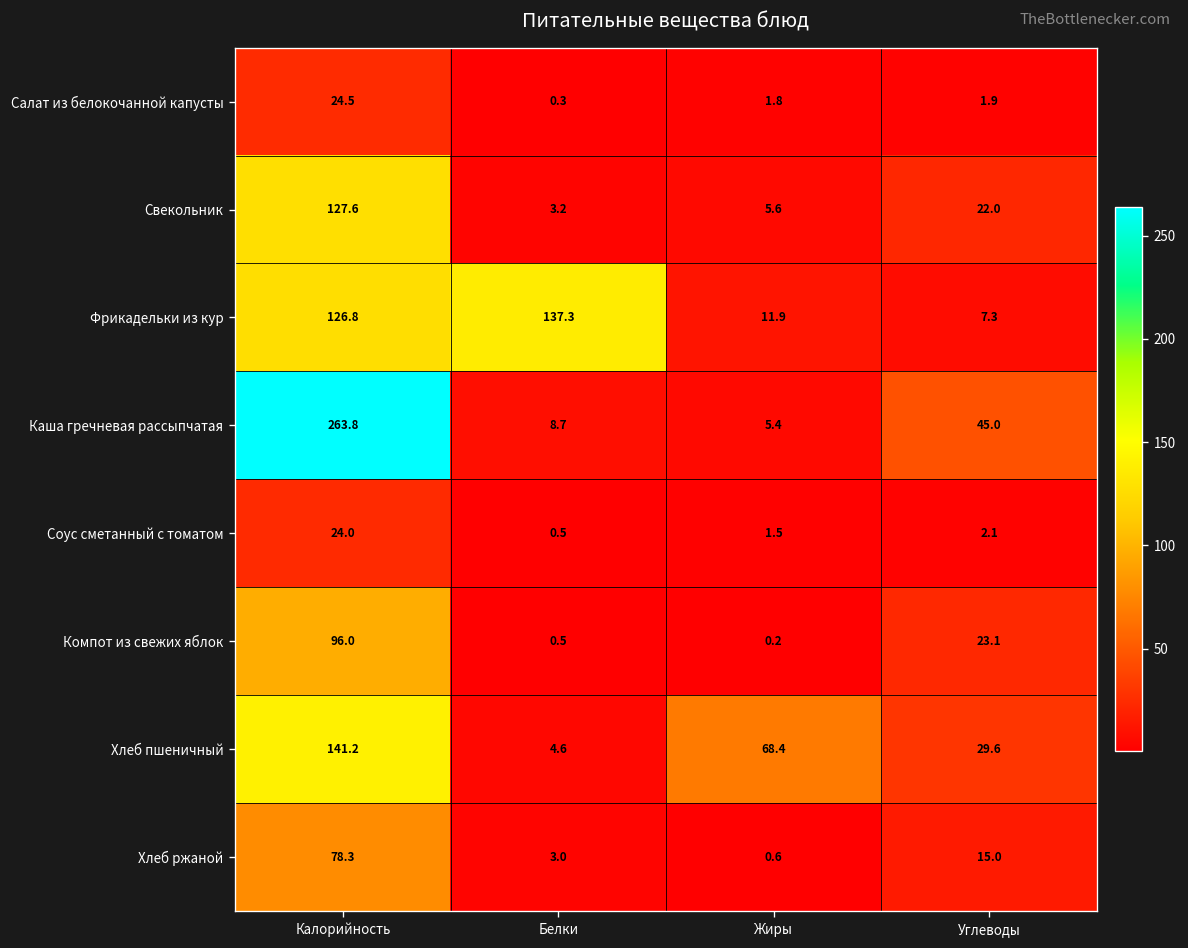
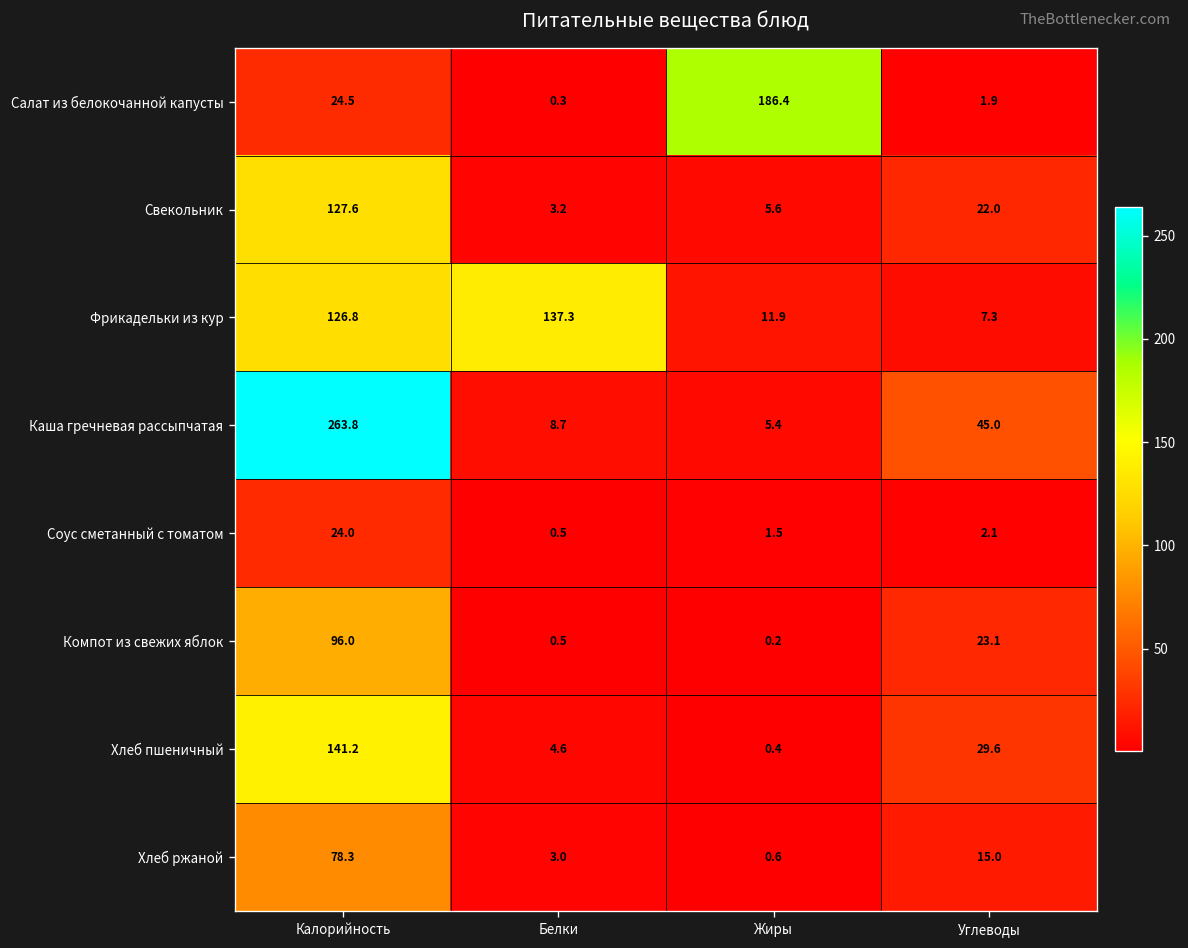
Салат из белокочанной капусты, Жиры: 1.8 -> 186.4
Хлеб пшеничный, Жиры: 68.4 -> 0.4
